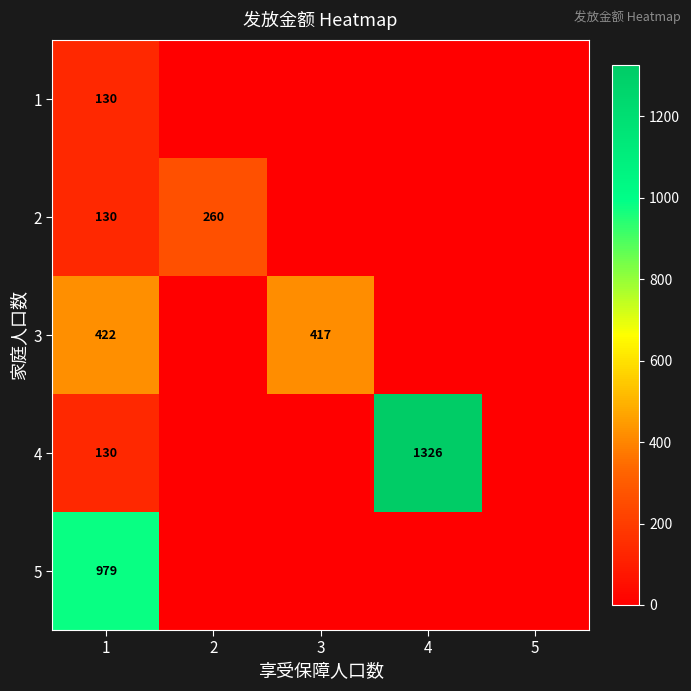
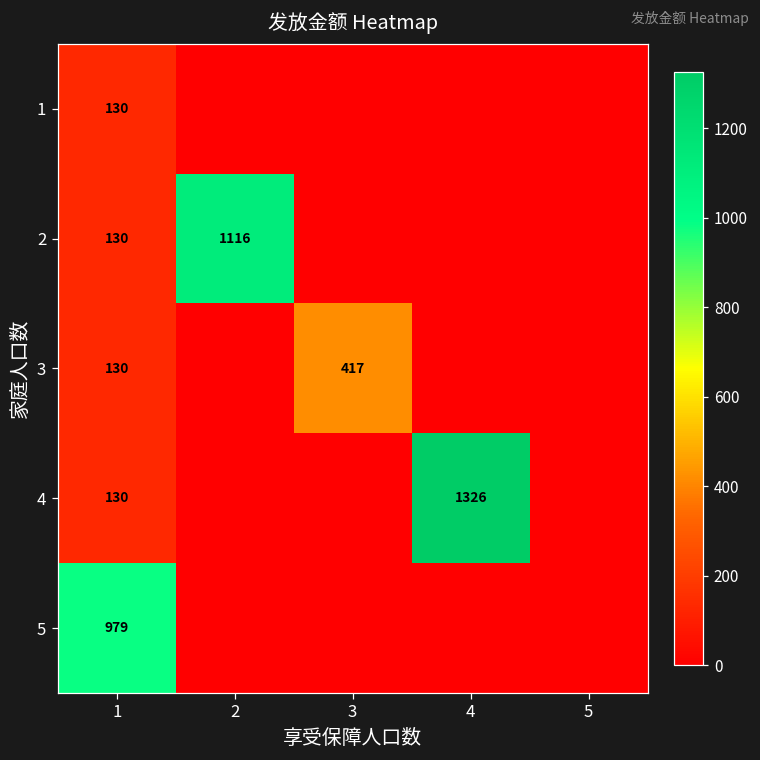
2, 2: 260 -> 1116
3, 1: 422 -> 130
